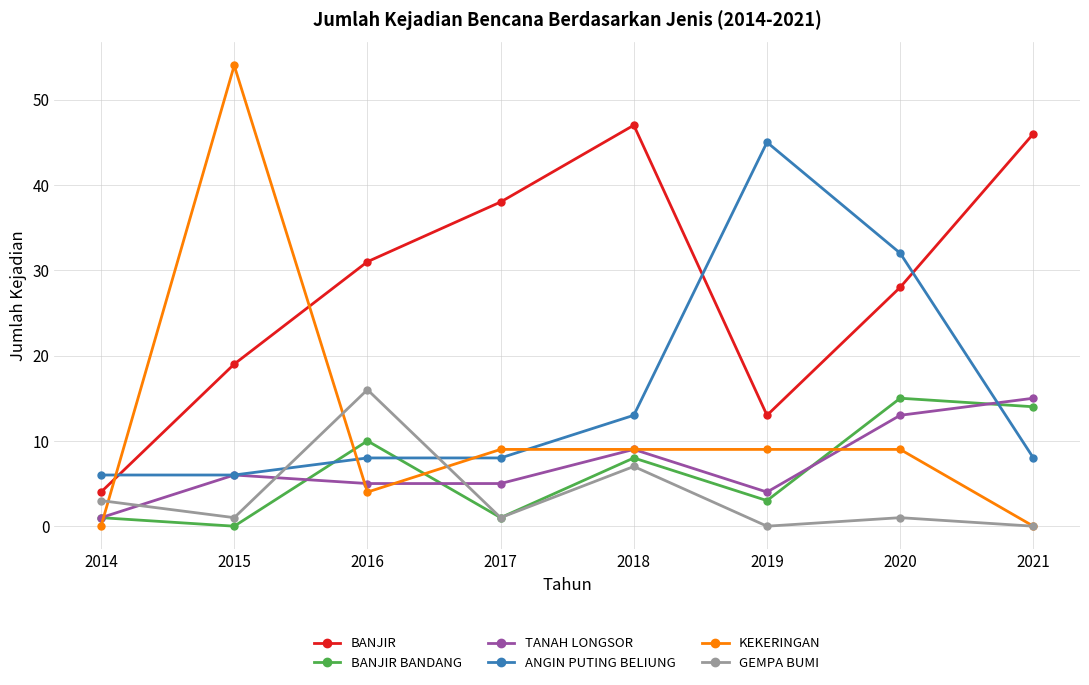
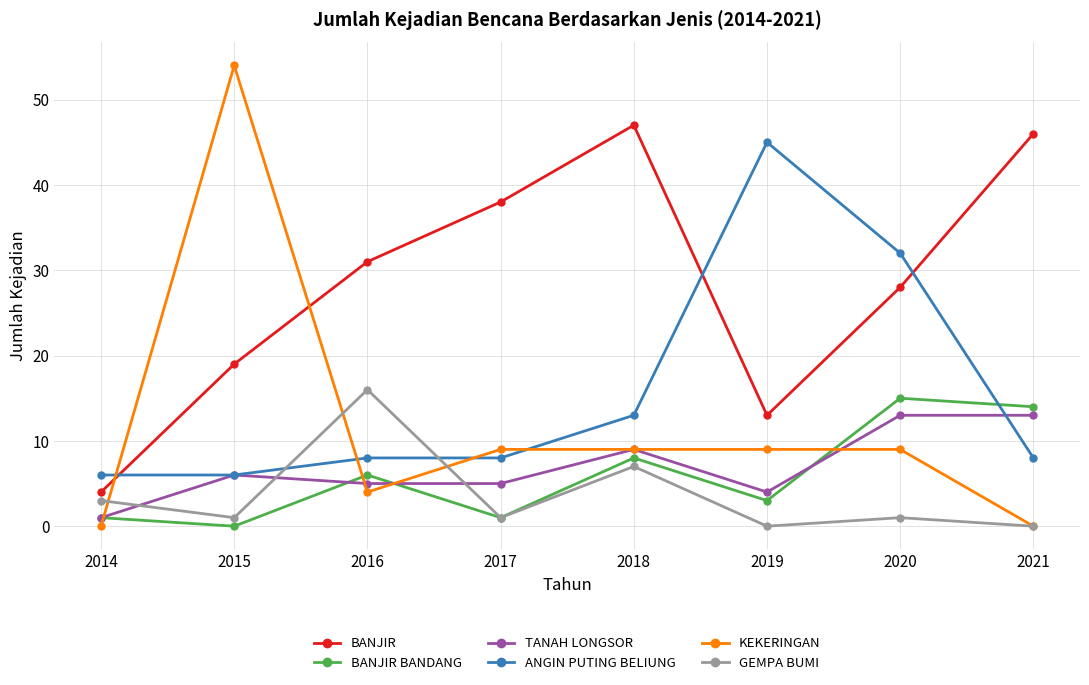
BANJIR BANDANG, 2016: 10 -> 6
TANAH LONGSOR, 2021: 15 -> 13
